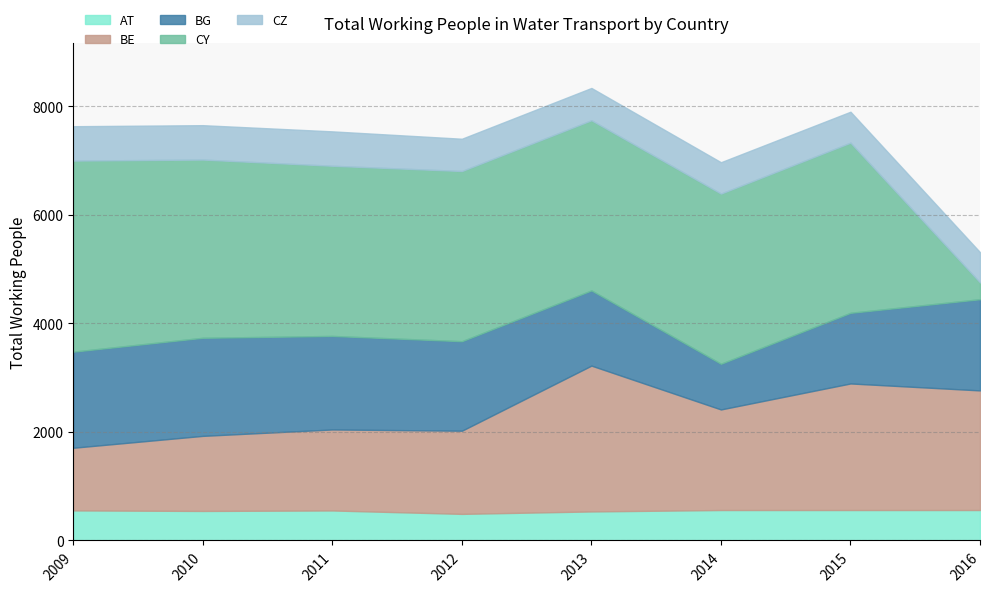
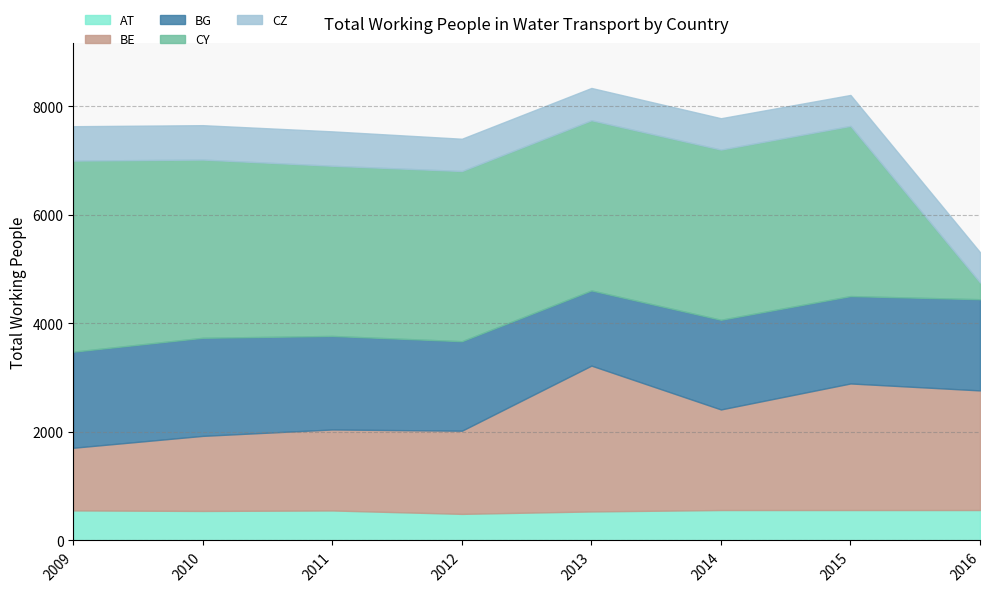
BG, 2014: 800 -> 1700
BG, 2015: 1300 -> 1600
